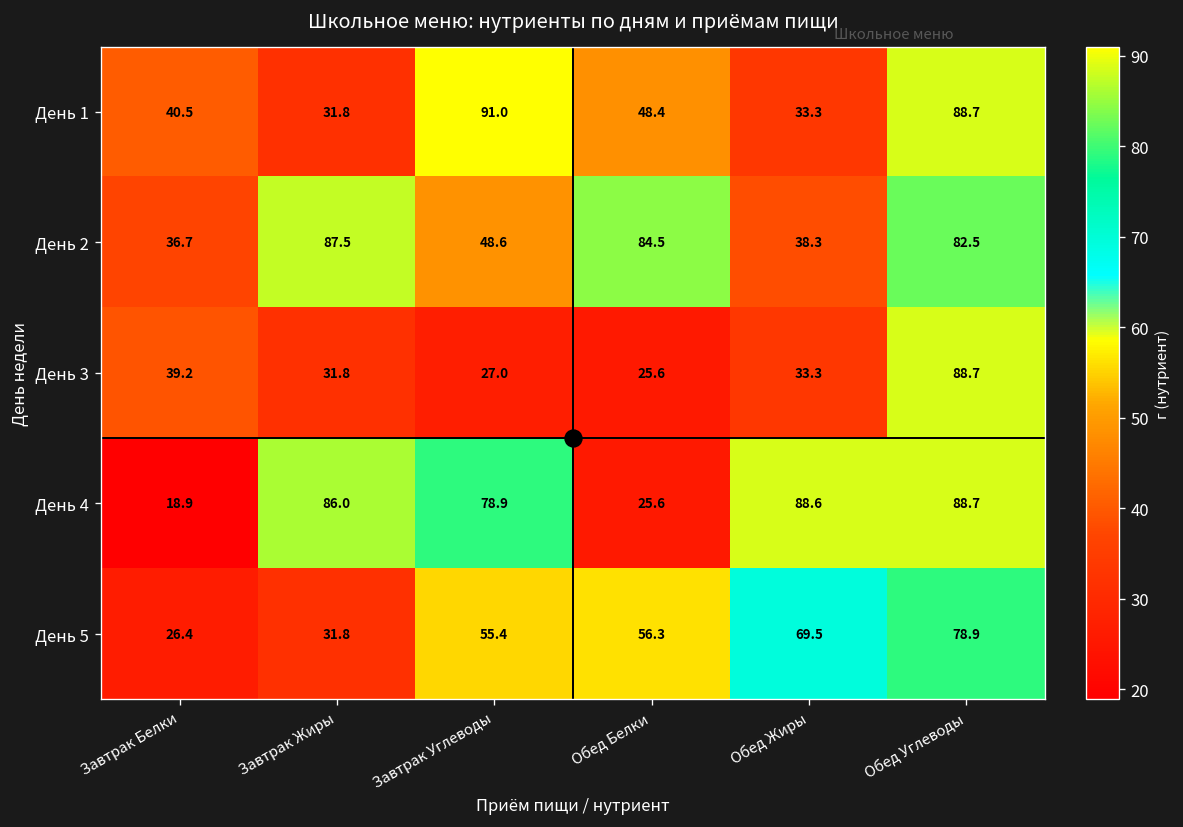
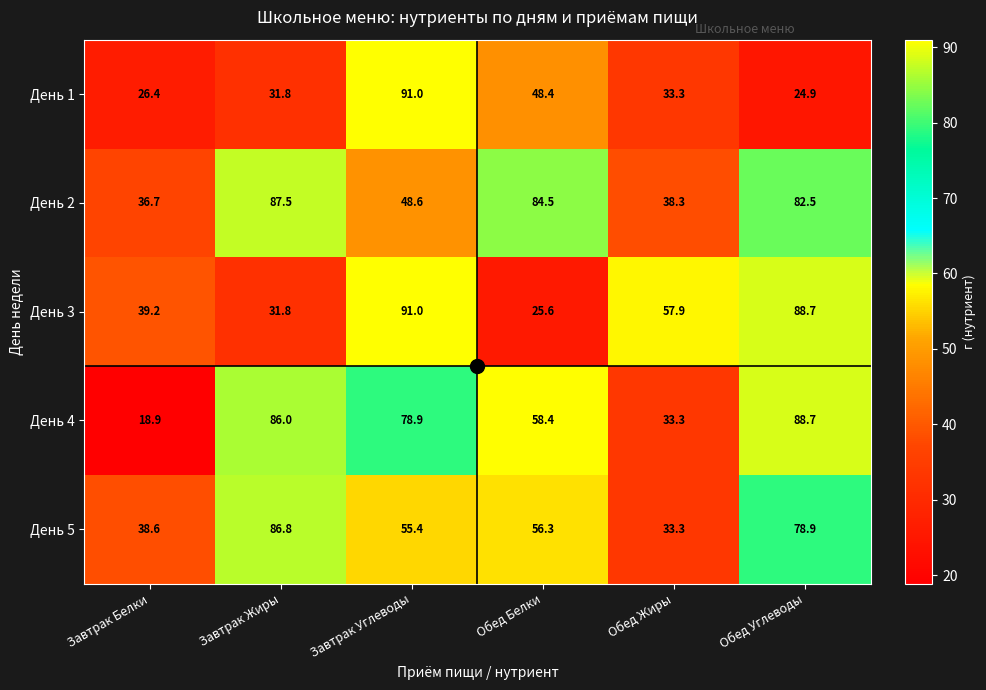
День 1, Завтрак Белки: 40.5 -> 26.4
День 1, Обед Углеводы: 88.7 -> 24.9
День 3, Завтрак Углеводы: 27.0 -> 91.0
День 3, Обед Жиры: 33.3 -> 57.9
День 4, Обед Белки: 25.6 -> 58.4
День 4, Обед Жиры: 88.6 -> 33.3
День 5, Завтрак Белки: 26.4 -> 38.6
День 5, Завтрак Жиры: 31.8 -> 86.8
День 5, Обед Жиры: 69.5 -> 33.3
